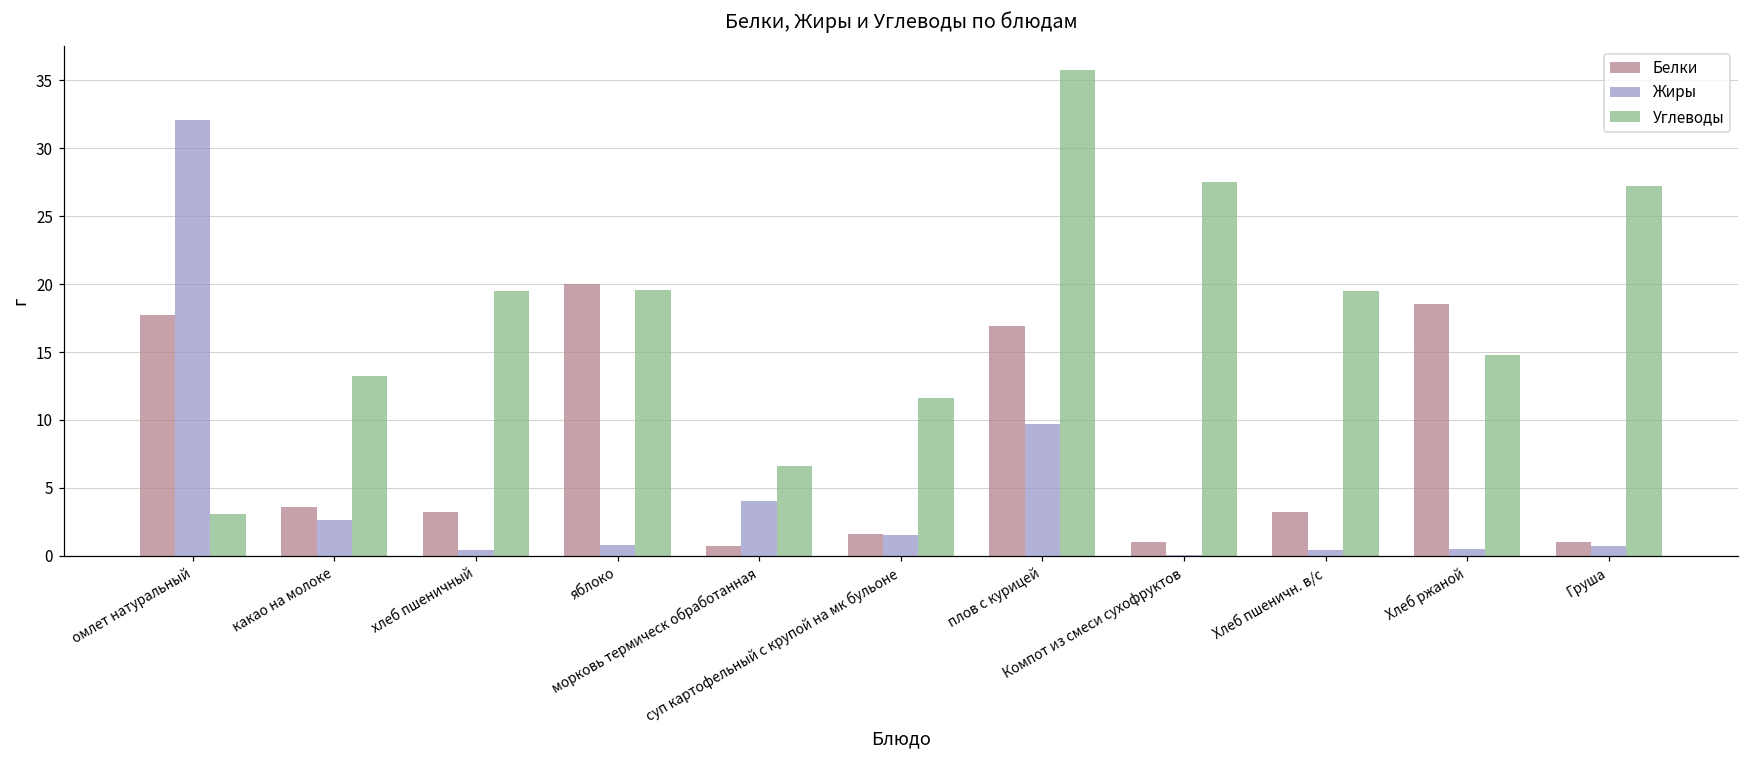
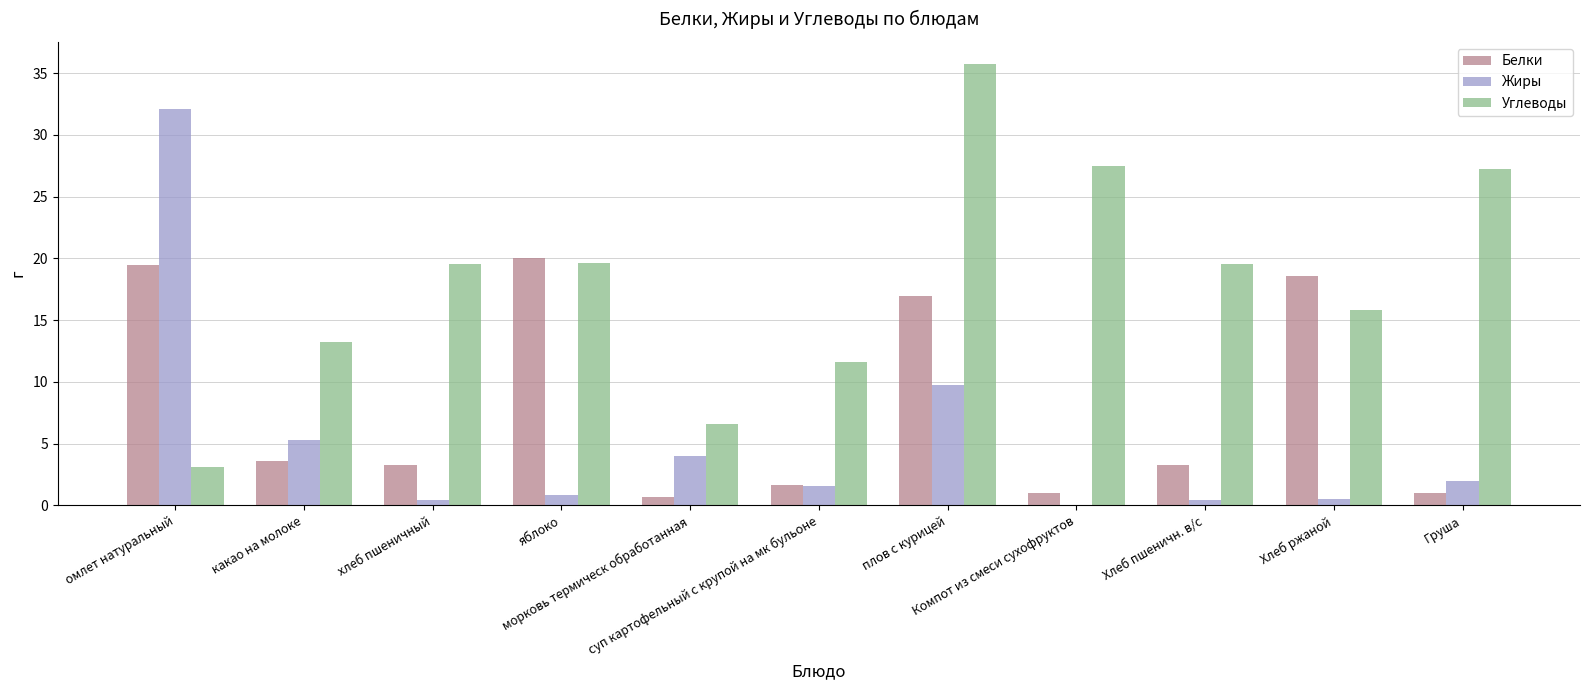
Белки, омлет натуральный: 17.7 -> 19.5
Жиры, какао на молоке: 2.7 -> 5.3
Углеводы, Хлеб ржаной: 14.8 -> 15.8
Жиры, Груша: 0.8 -> 2.0
